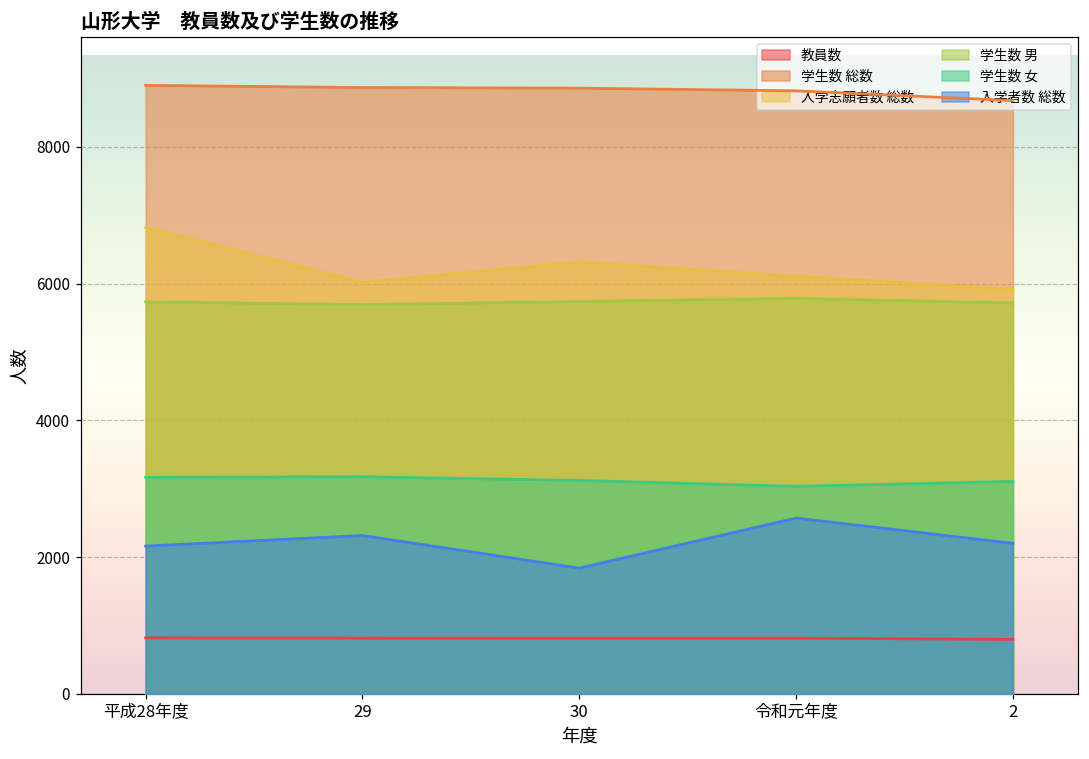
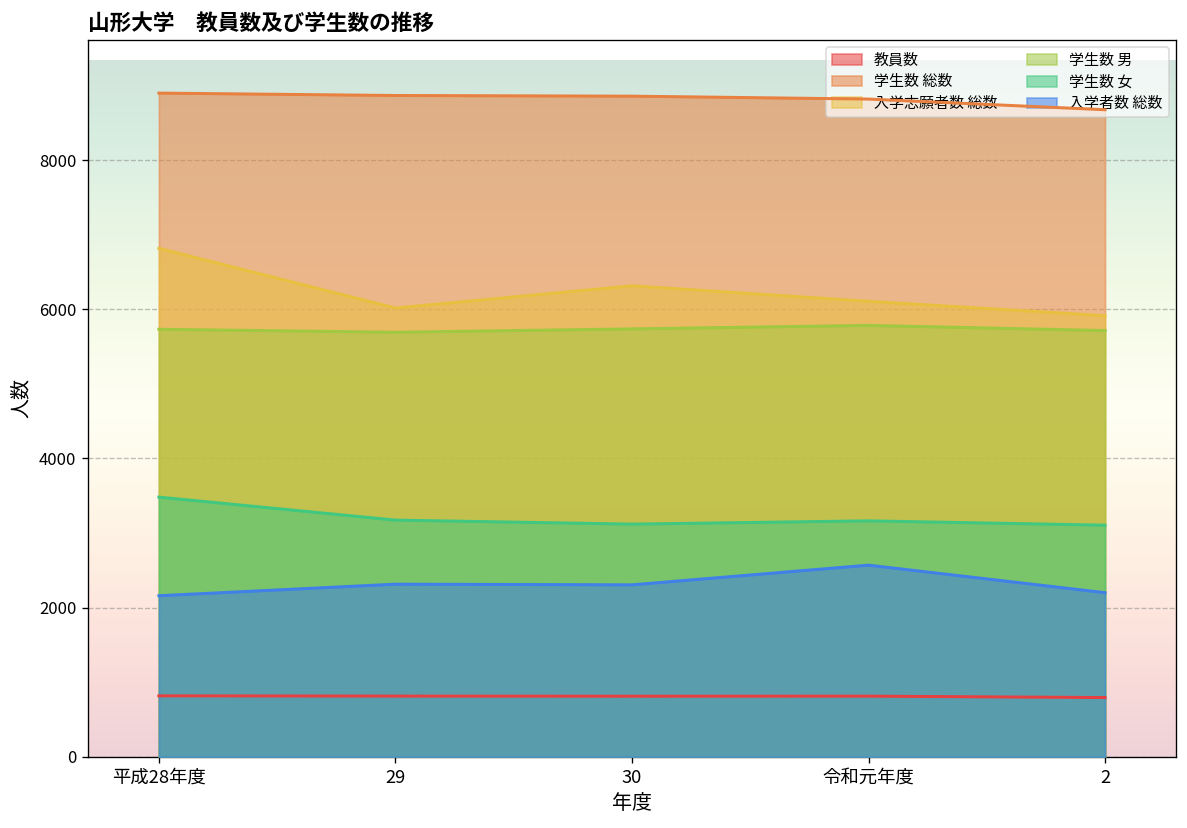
学生数 女, 平成28年度: 3200 -> 3500
入学者数 総数, 30: 1800 -> 2300
学生数 女, 令和元年度: 3000 -> 3200
